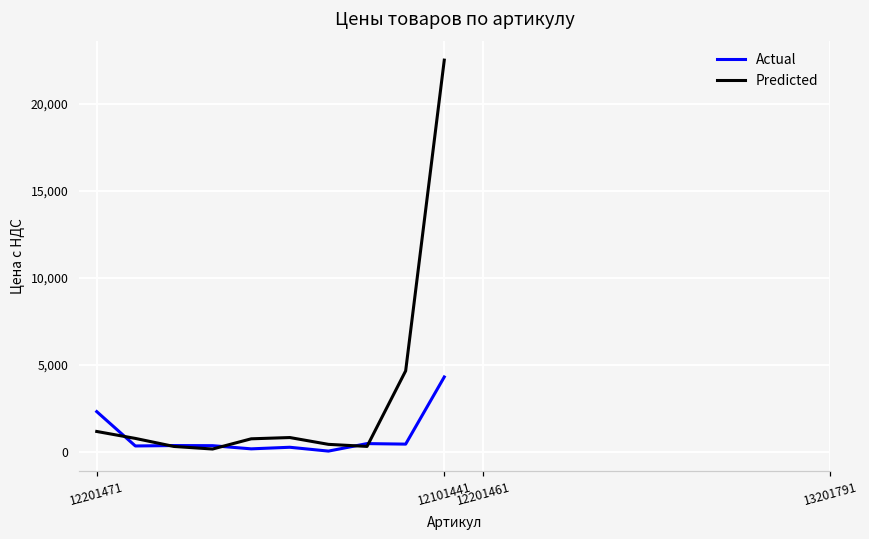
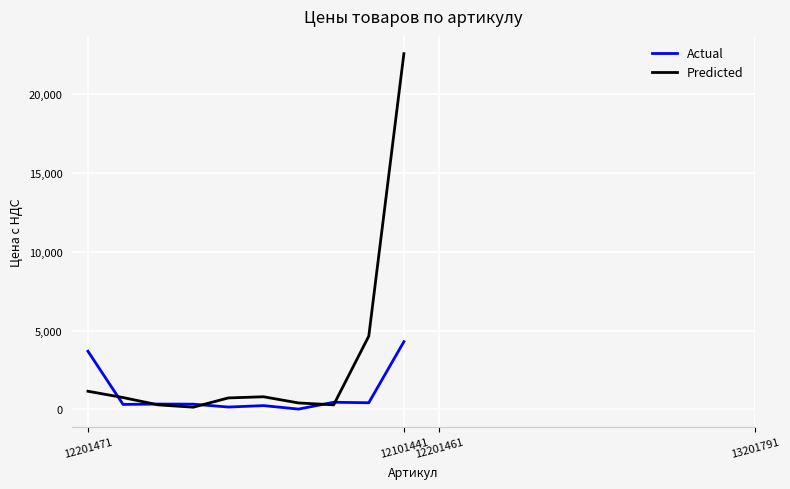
Actual, 12201471: 2,300 -> 3,700
